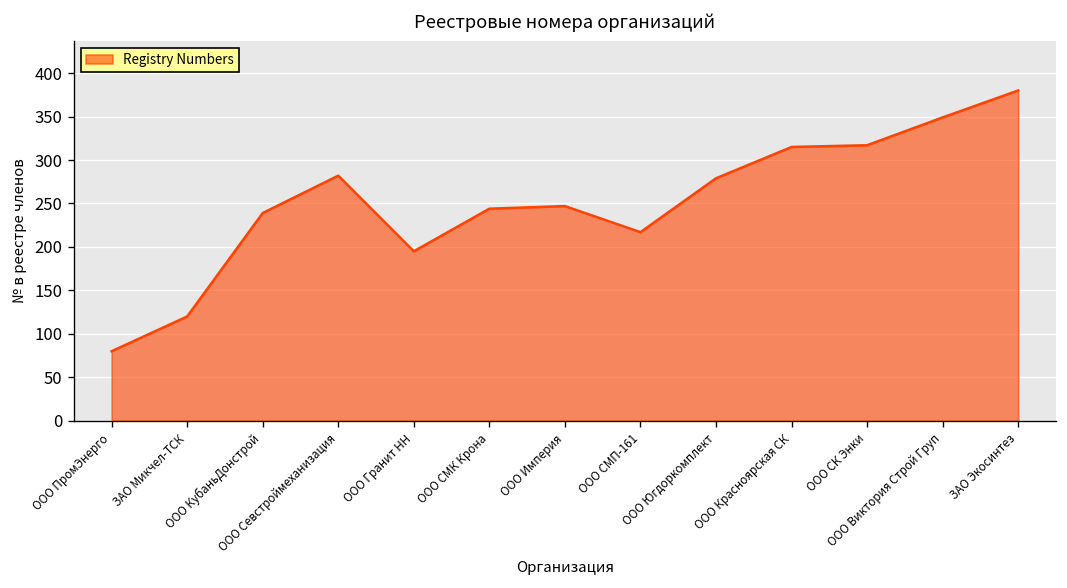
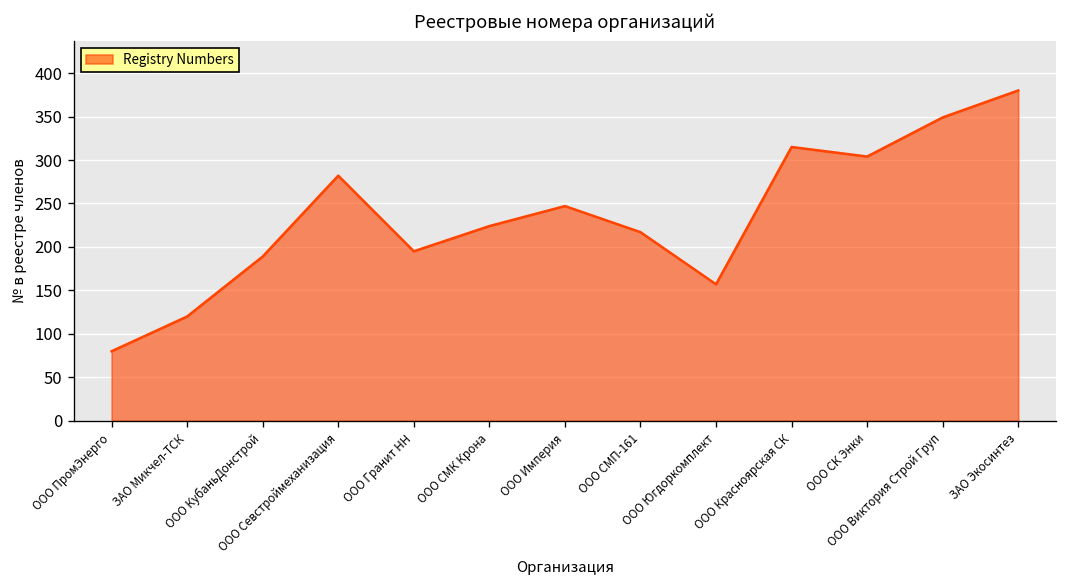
ООО КубаньДонстрой: 240 -> 190
ООО СМК Крона: 240 -> 220
ООО Югдоркомплект: 280 -> 160
ООО СК Энки: 320 -> 300
